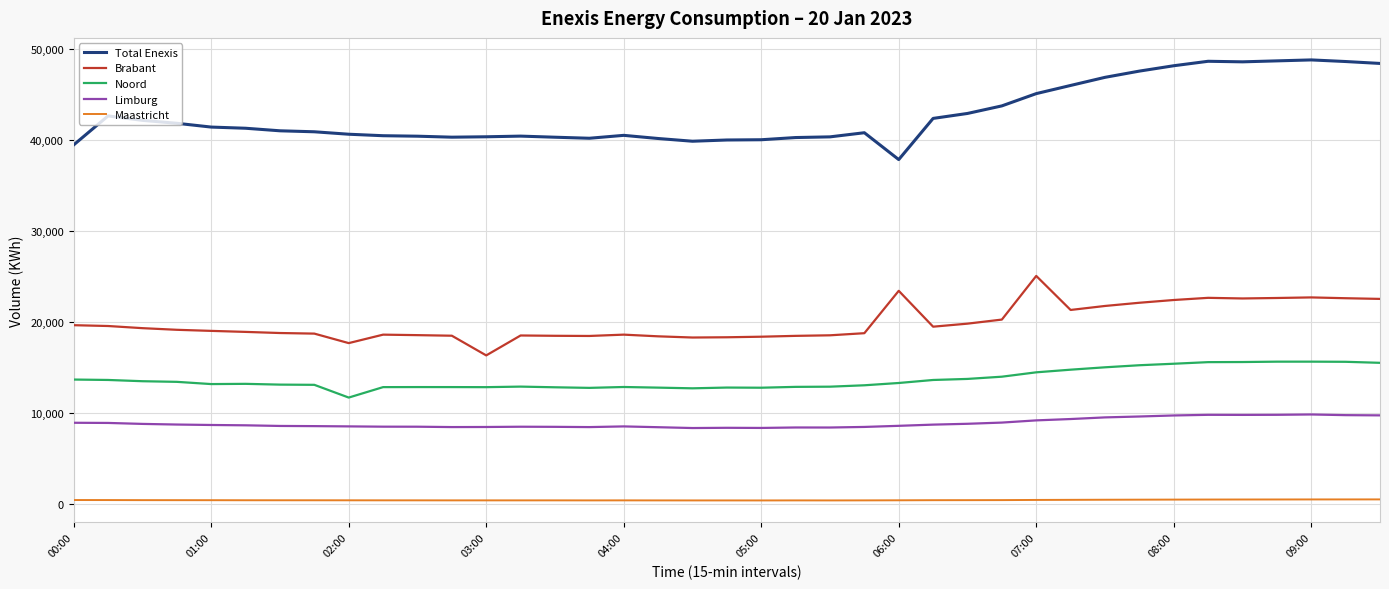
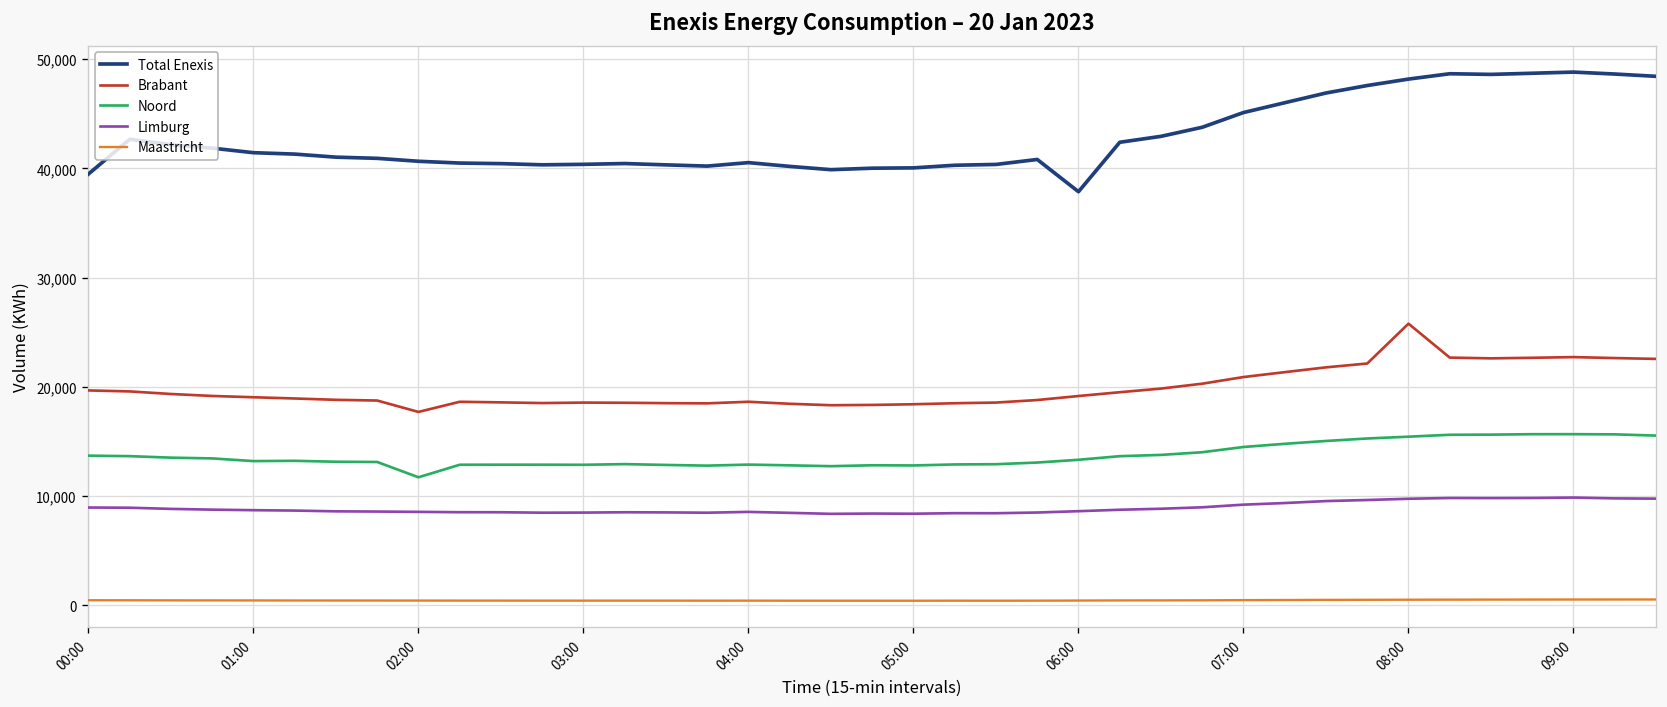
Brabant, 03:00: 16,000 -> 19,000
Brabant, 06:00: 23,000 -> 19,000
Brabant, 07:00: 25,000 -> 21,000
Brabant, 08:00: 22,000 -> 26,000
